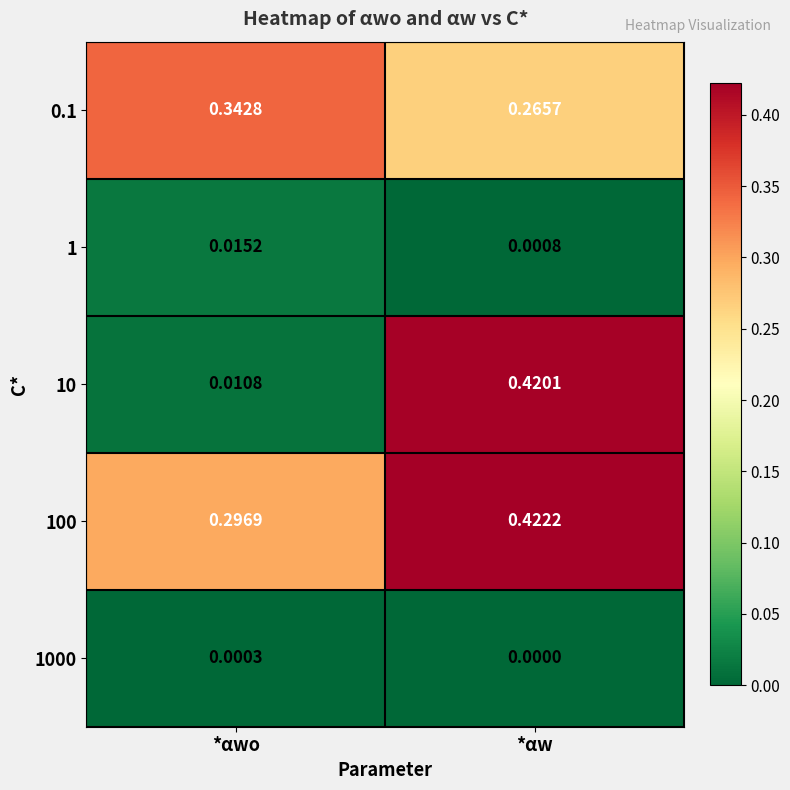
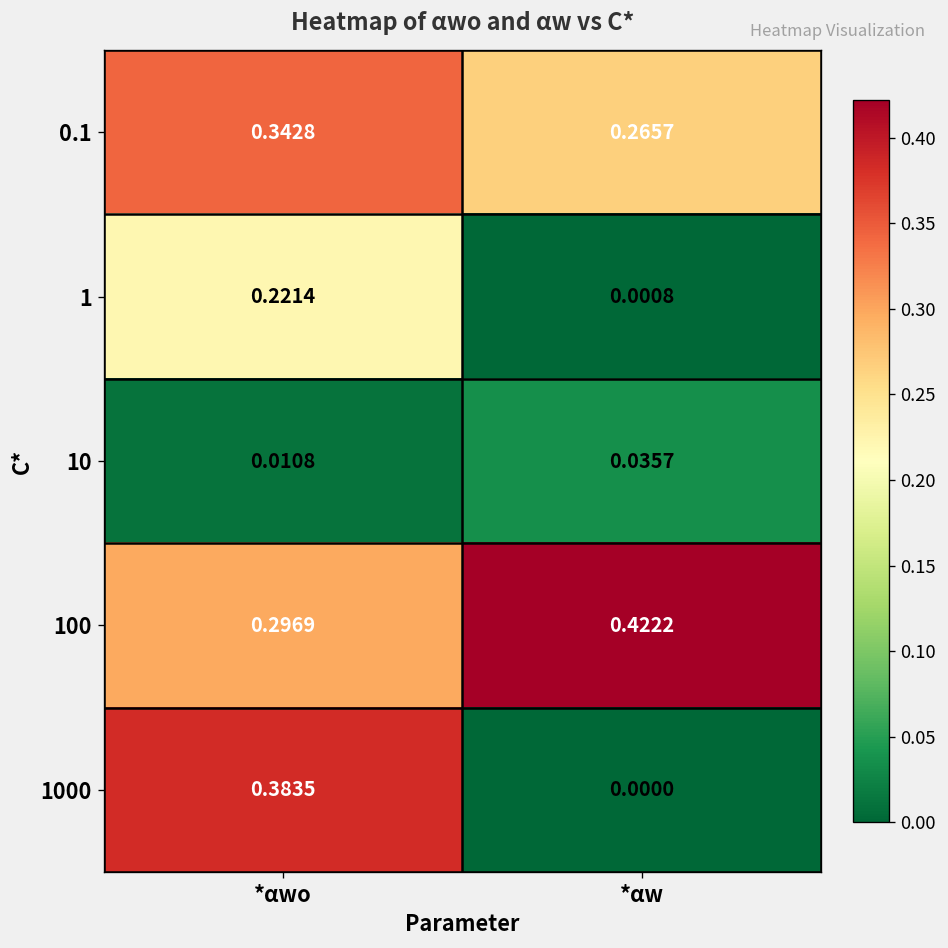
1, *αwo: 0.0152 -> 0.2214
10, *αw: 0.4201 -> 0.0357
1000, *αwo: 0.0003 -> 0.3835
